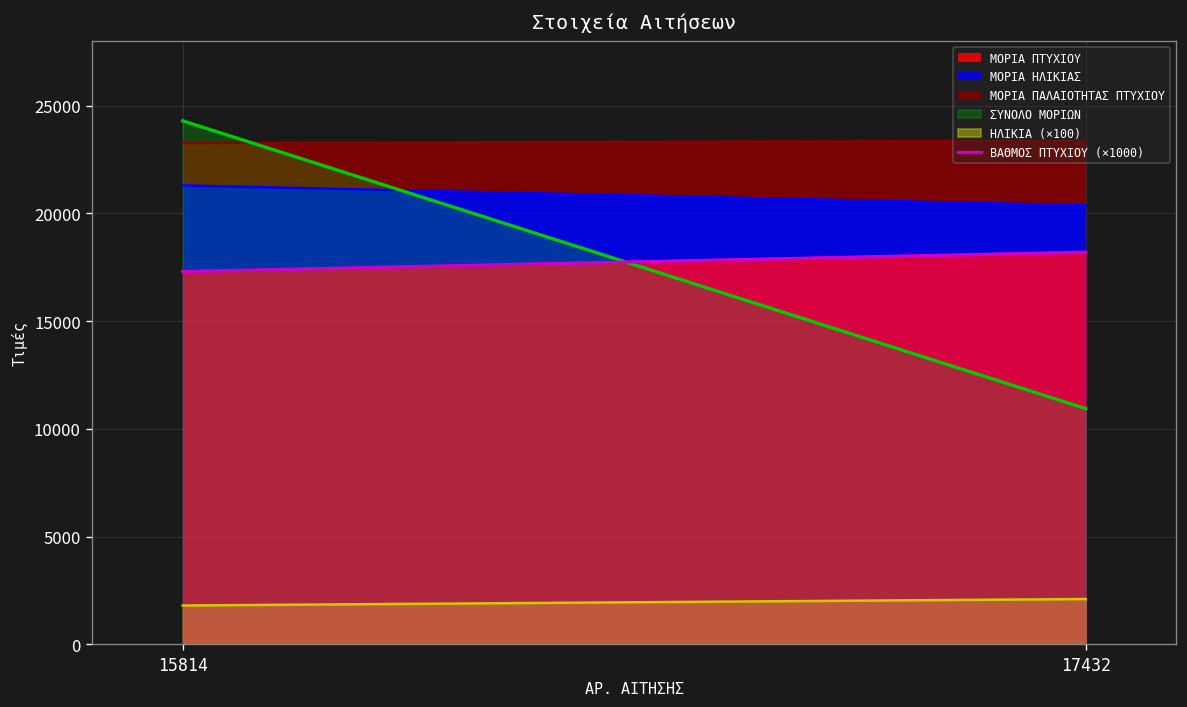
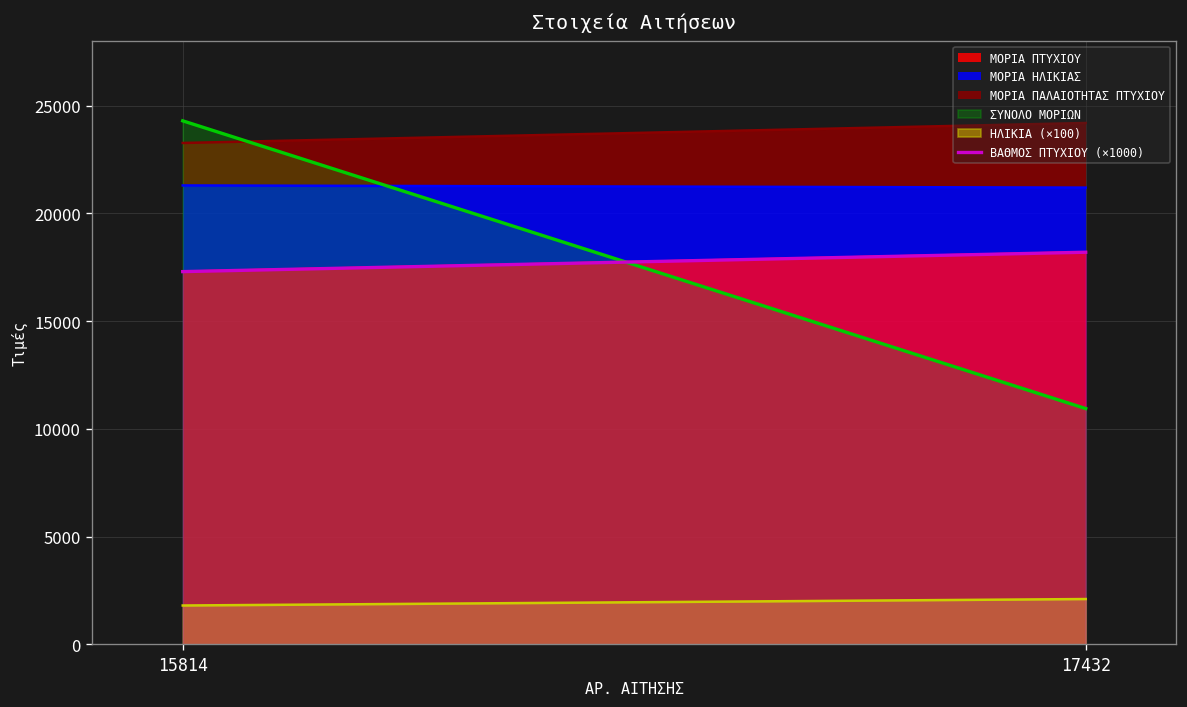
ΜΟΡΙΑ ΗΛΙΚΙΑΣ, 17432: 2200 -> 3000
